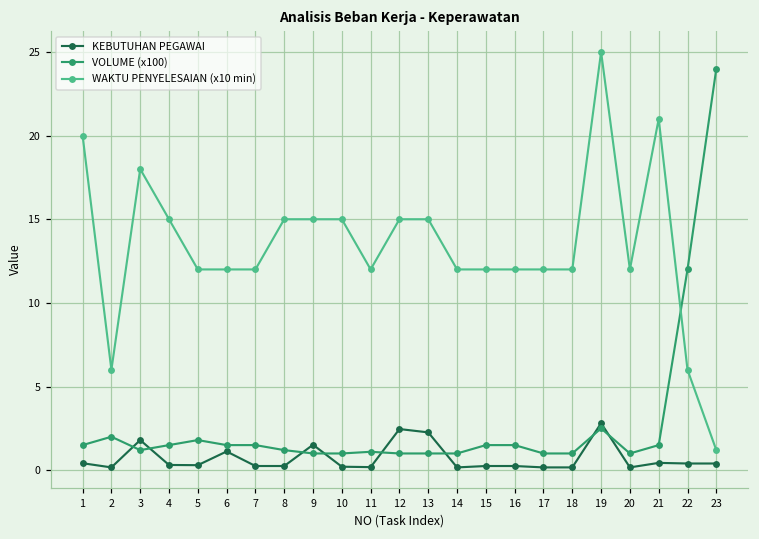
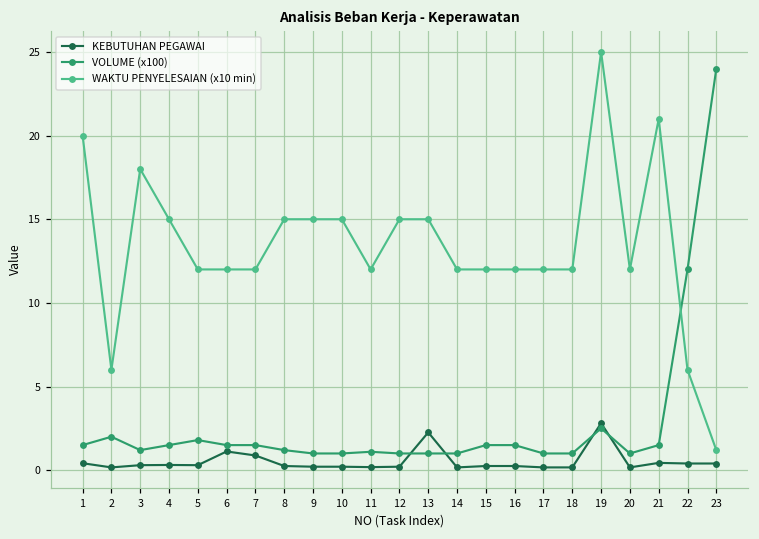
KEBUTUHAN PEGAWAI, 3: 1.8 -> 0.3
KEBUTUHAN PEGAWAI, 7: 0.3 -> 0.9
KEBUTUHAN PEGAWAI, 9: 1.5 -> 0.2
KEBUTUHAN PEGAWAI, 12: 2.5 -> 0.2
